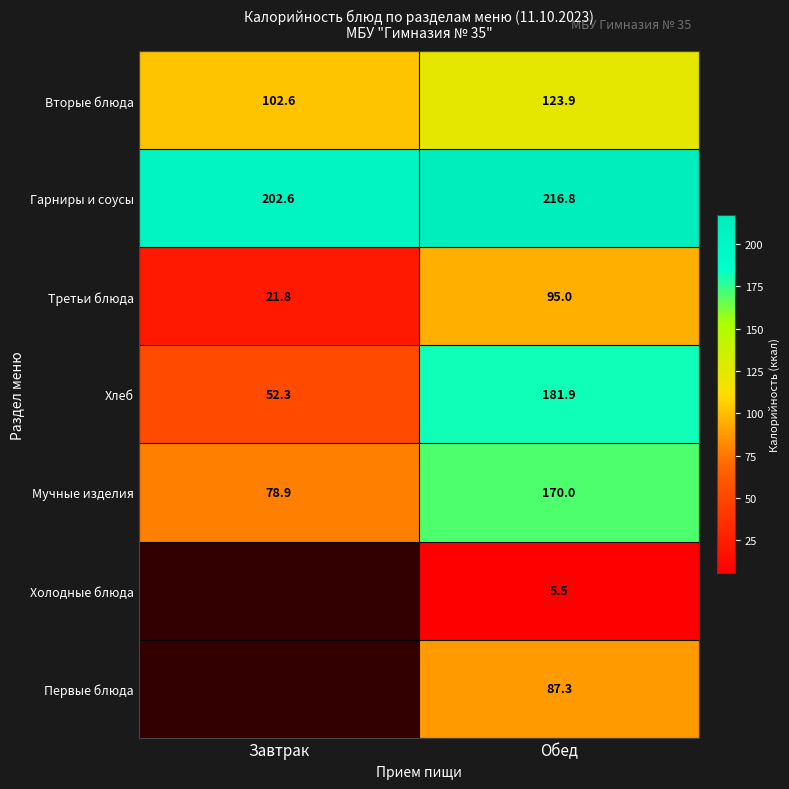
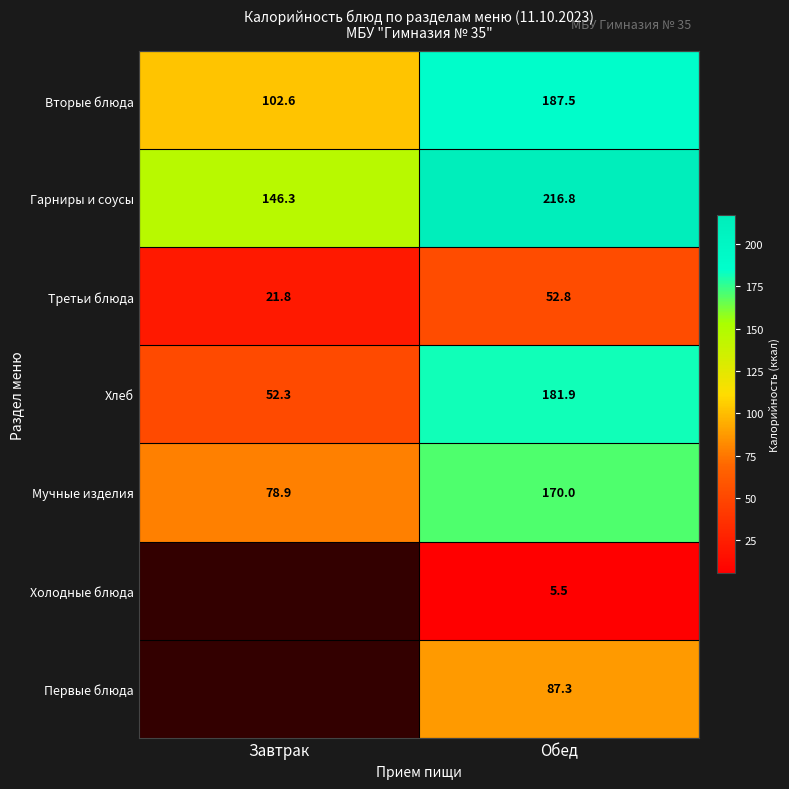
Вторые блюда, Обед: 123.9 -> 187.5
Гарниры и соусы, Завтрак: 202.6 -> 146.3
Третьи блюда, Обед: 95.0 -> 52.8
